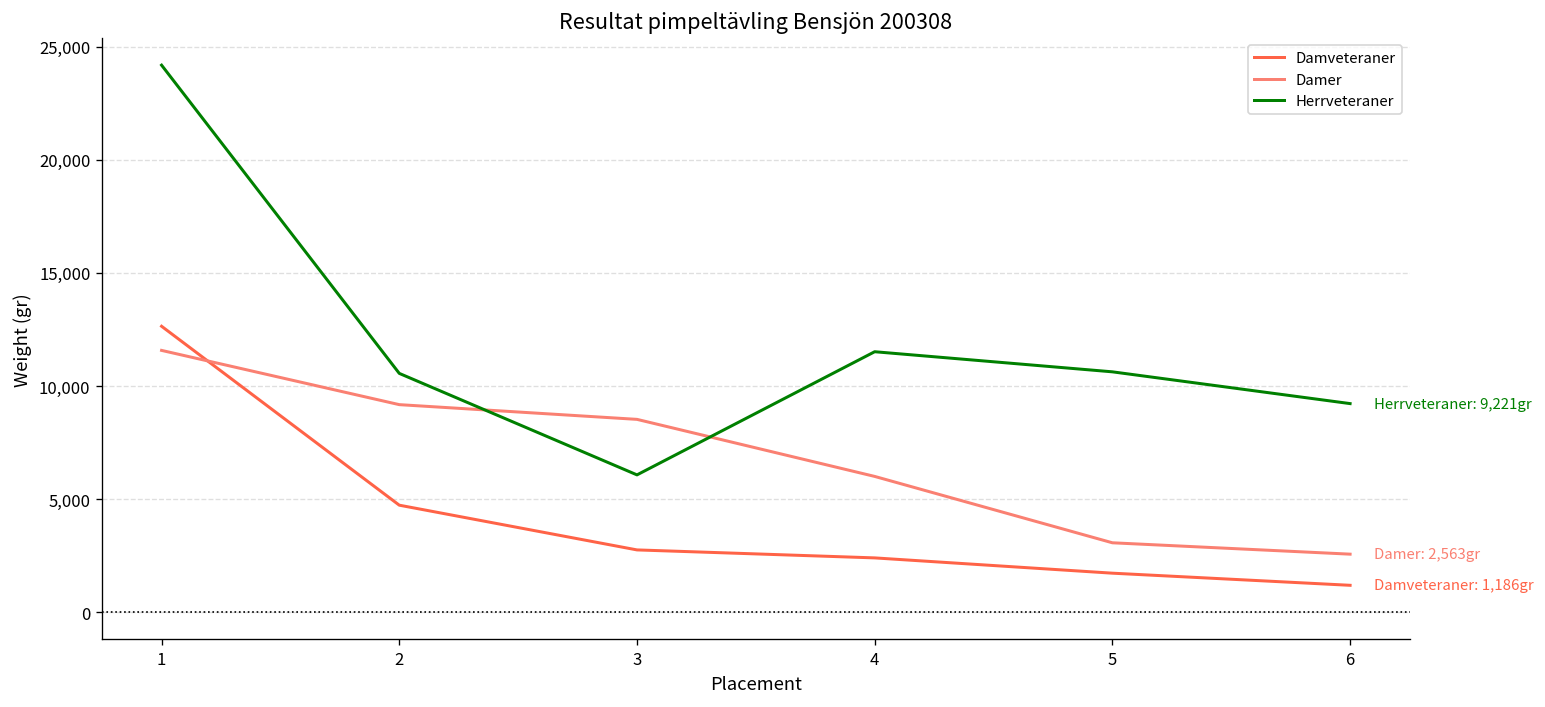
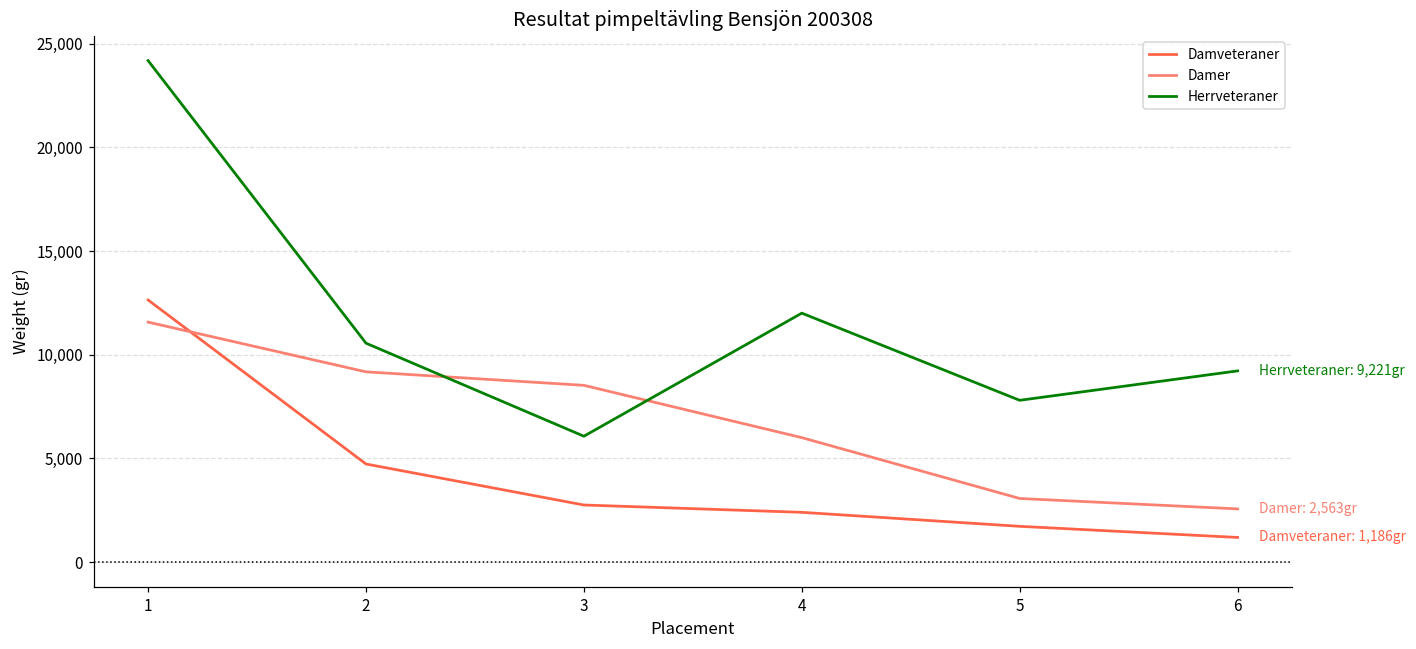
Herrveteraner, 4: 11,500 -> 12,000
Herrveteraner, 5: 10,600 -> 7,800
